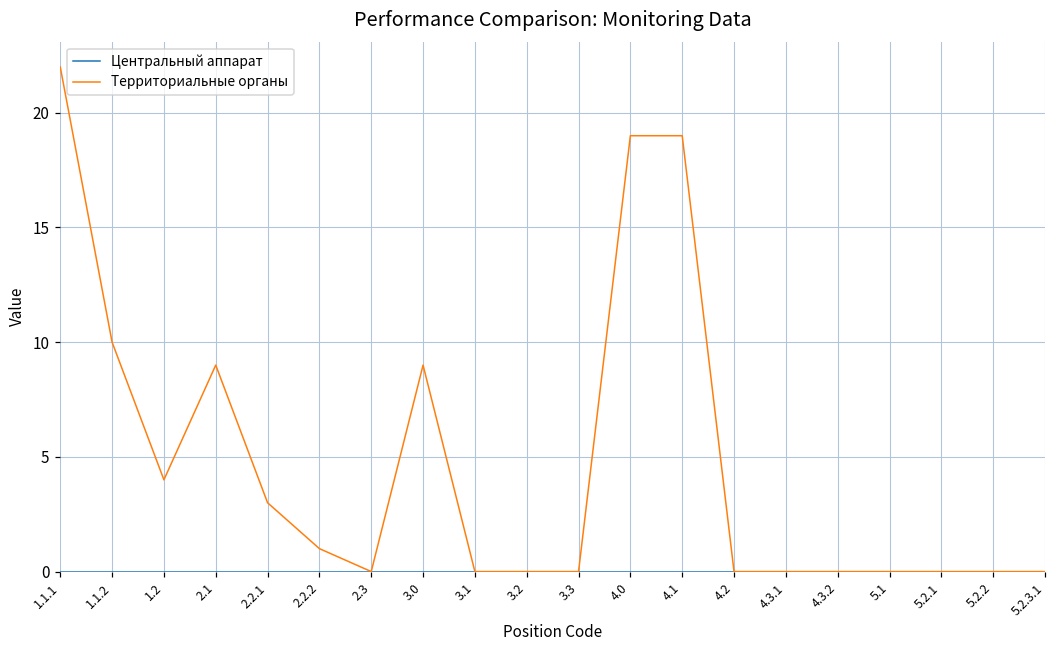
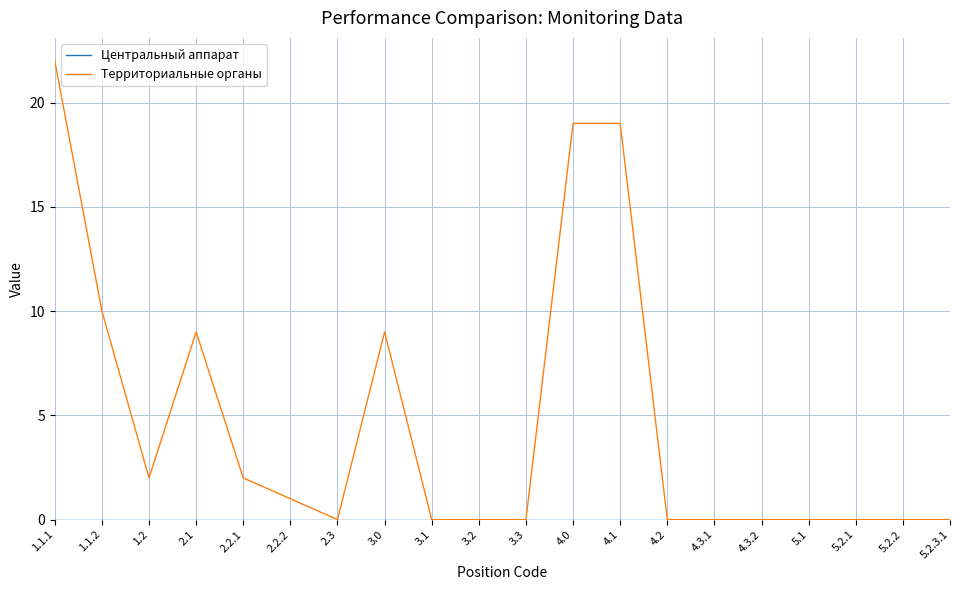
Территориальные органы, 1.2: 4 -> 2
Территориальные органы, 2.2.1: 3 -> 2
